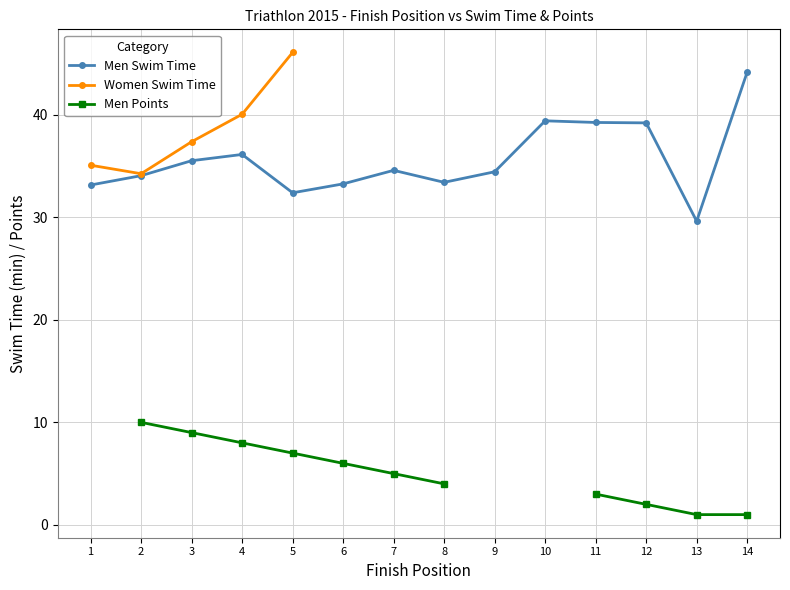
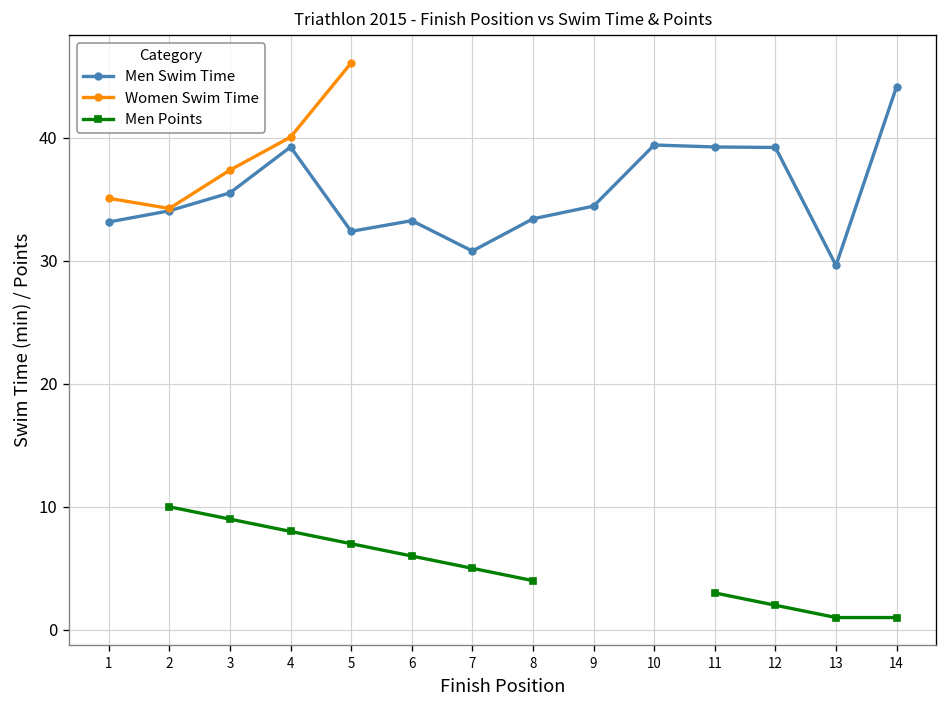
Men Swim Time, 4: 36.1 -> 39.3
Men Swim Time, 7: 34.6 -> 30.8
